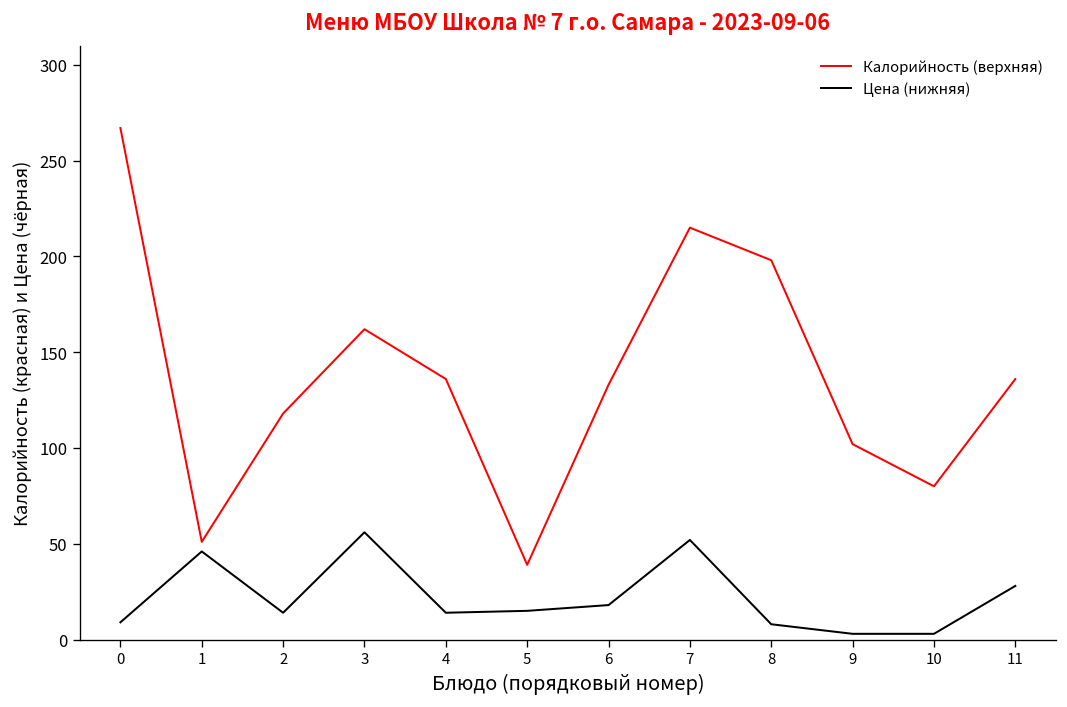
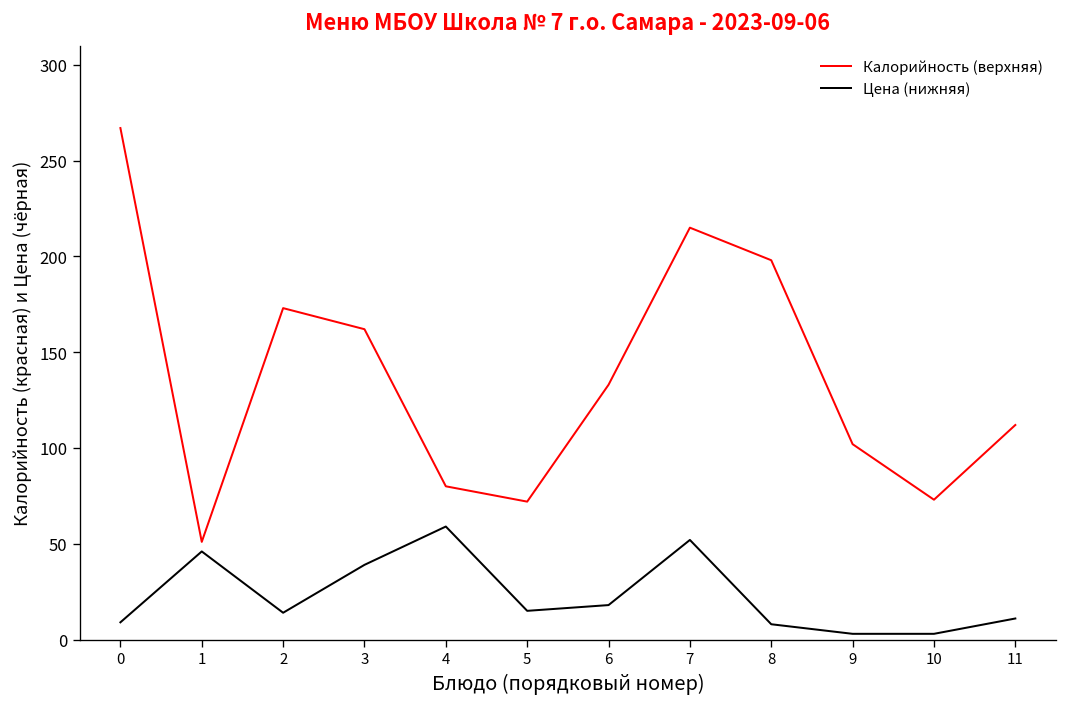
Калорийность (верхняя), 2: 118 -> 173
Цена (нижняя), 3: 56 -> 39
Калорийность (верхняя), 4: 136 -> 80
Цена (нижняя), 4: 14 -> 59
Калорийность (верхняя), 5: 39 -> 72
Калорийность (верхняя), 10: 80 -> 73
Калорийность (верхняя), 11: 136 -> 112
Цена (нижняя), 11: 28 -> 11
